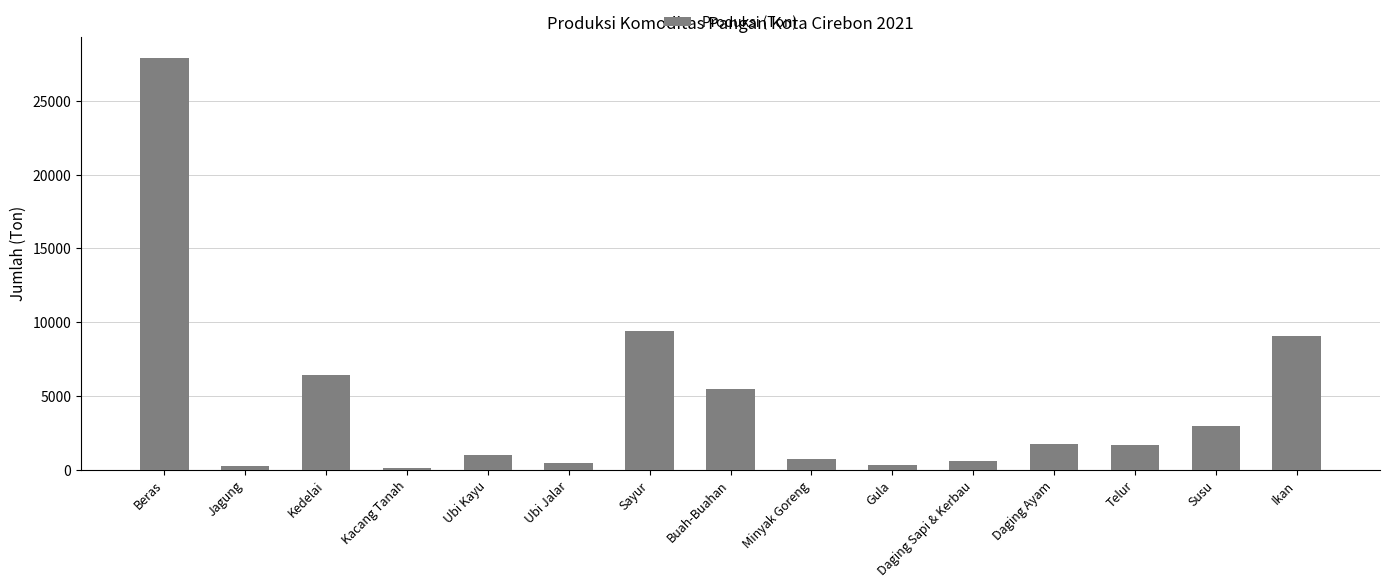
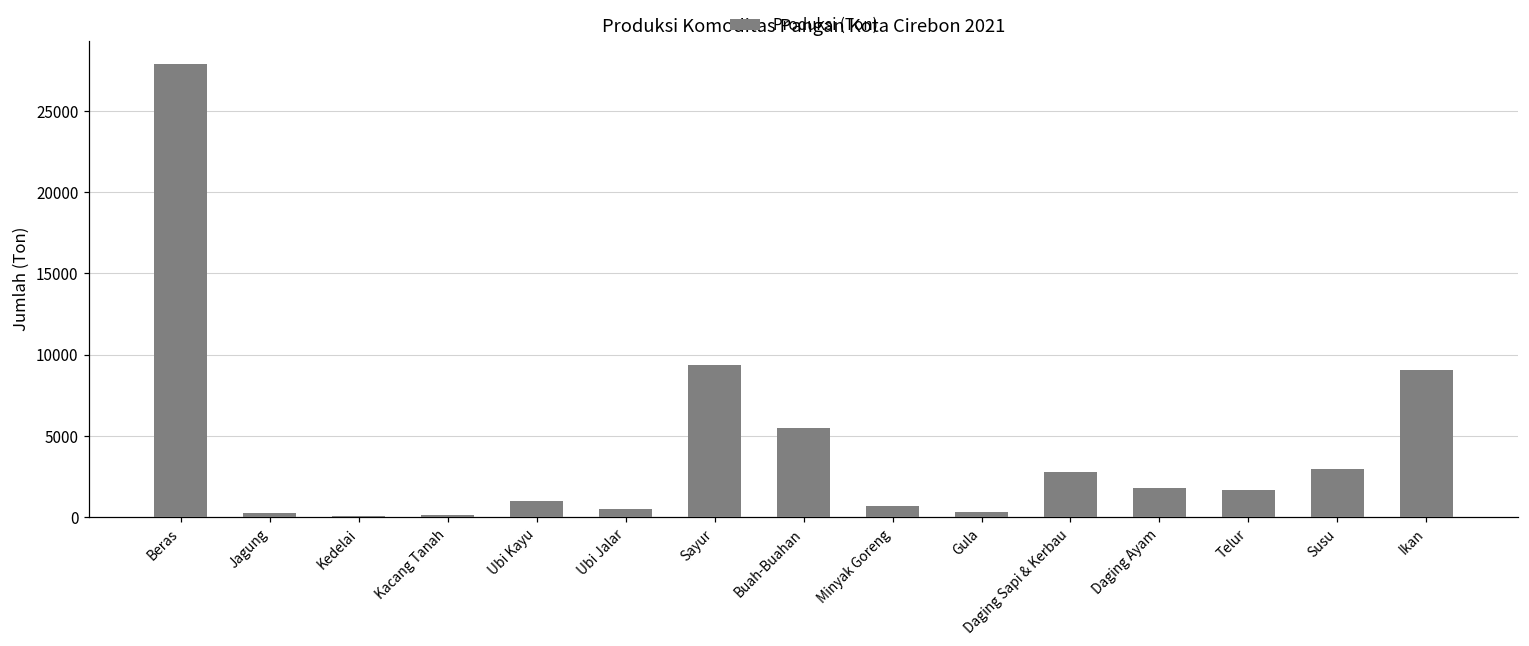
Kedelai: 6400 -> 100
Daging Sapi & Kerbau: 600 -> 2800
